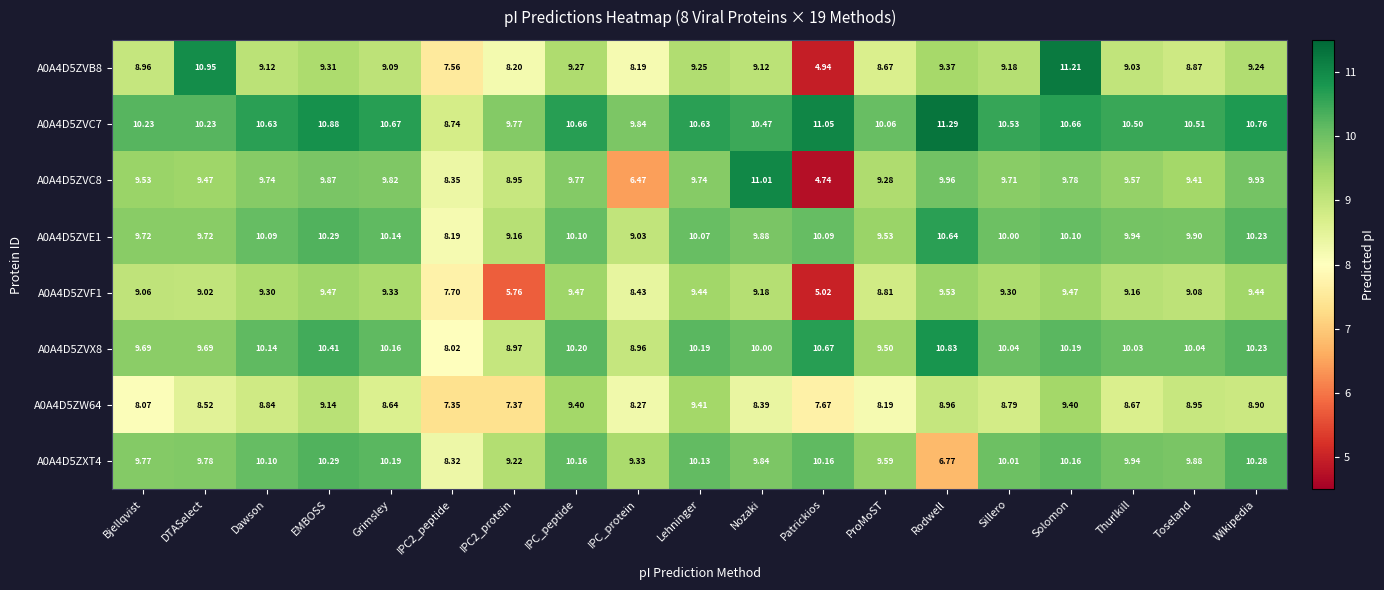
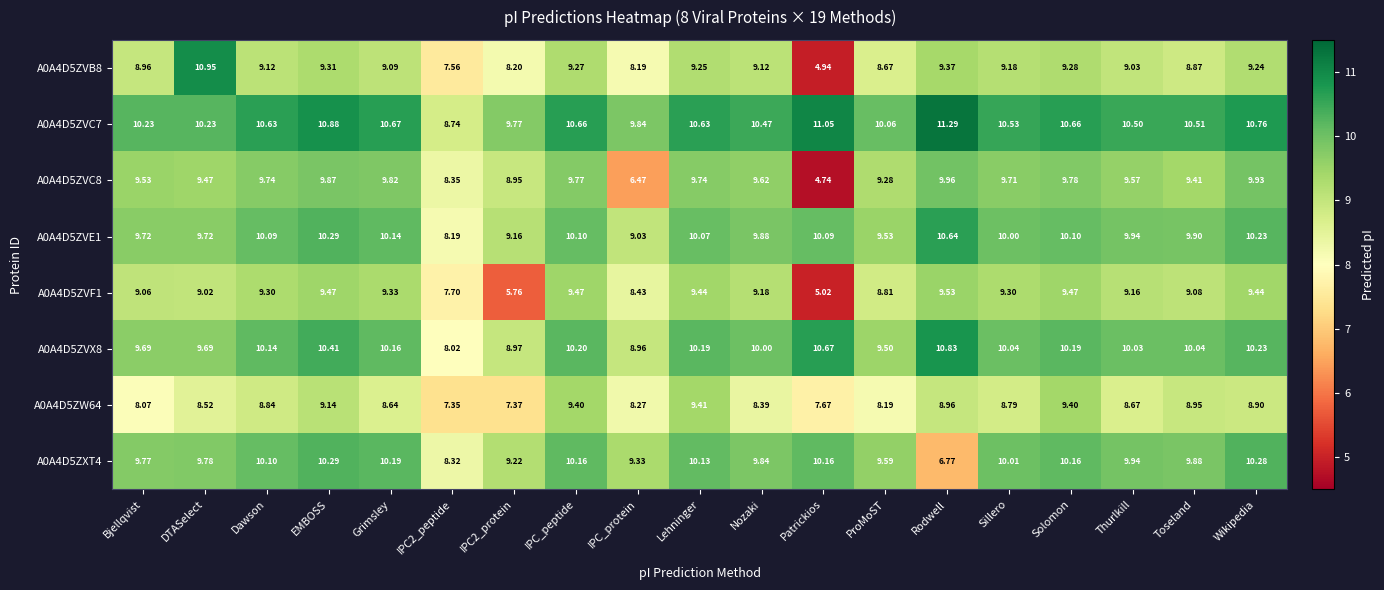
A0A4D5ZVB8, Solomon: 11.21 -> 9.28
A0A4D5ZVC8, Nozaki: 11.01 -> 9.62
